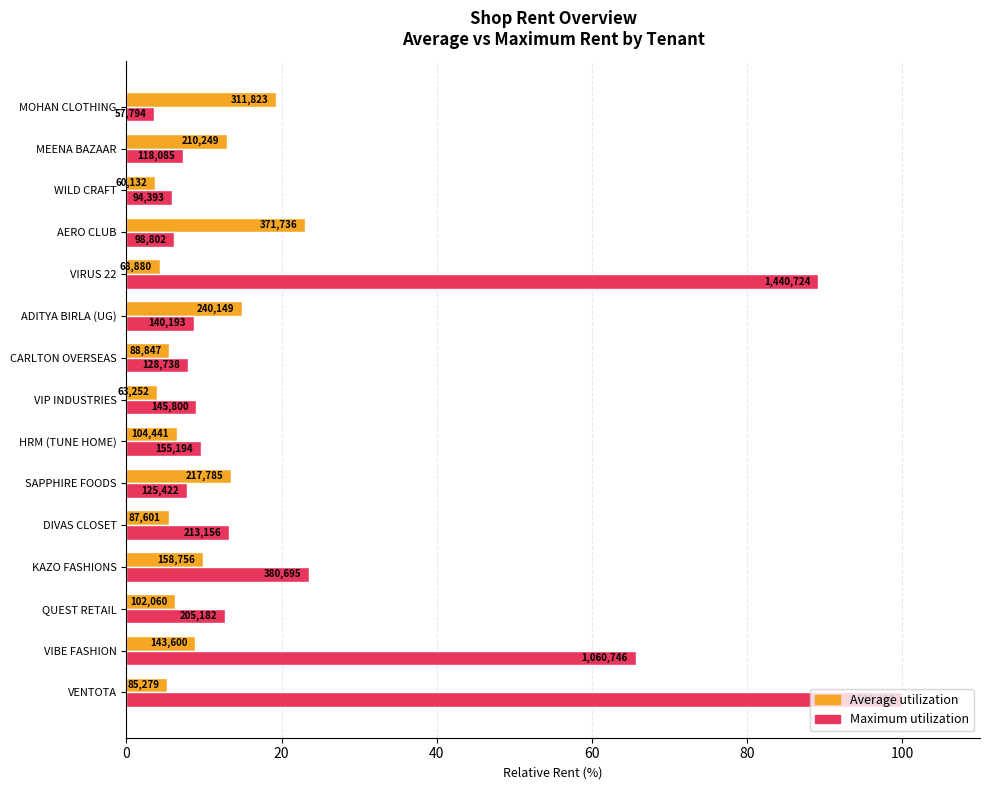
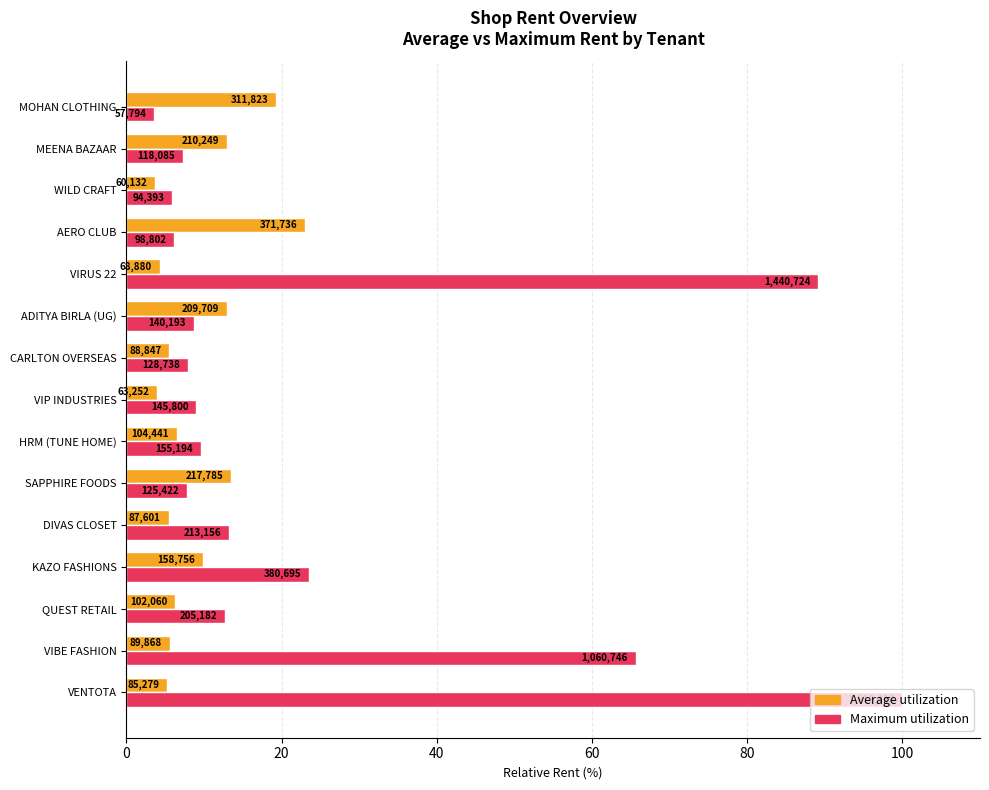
Average utilization, ADITYA BIRLA (UG): 240,149 -> 209,709
Average utilization, VIBE FASHION: 143,600 -> 89,868
